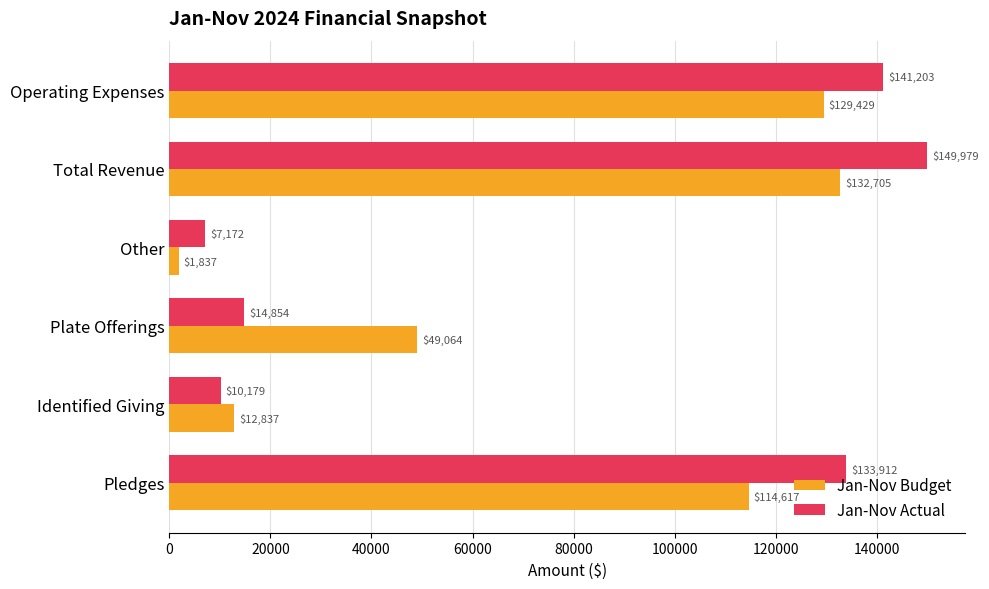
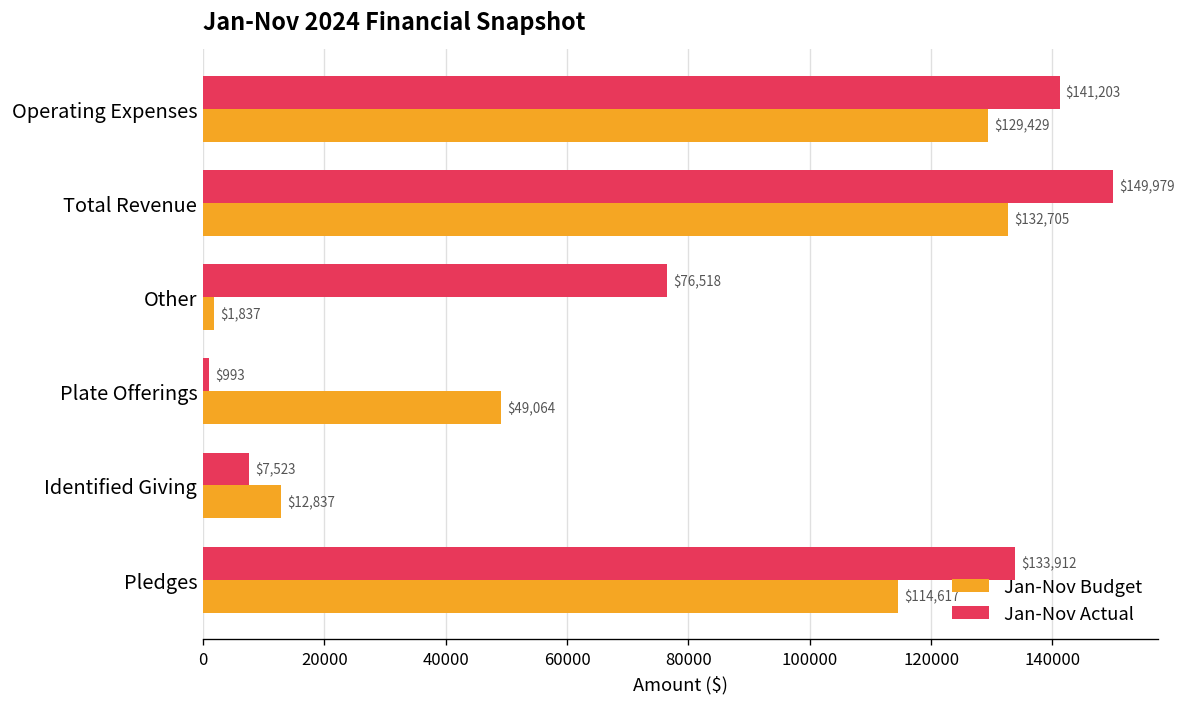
Jan-Nov Actual, Other: $7,172 -> $76,518
Jan-Nov Actual, Plate Offerings: $14,854 -> $993
Jan-Nov Actual, Identified Giving: $10,179 -> $7,523
